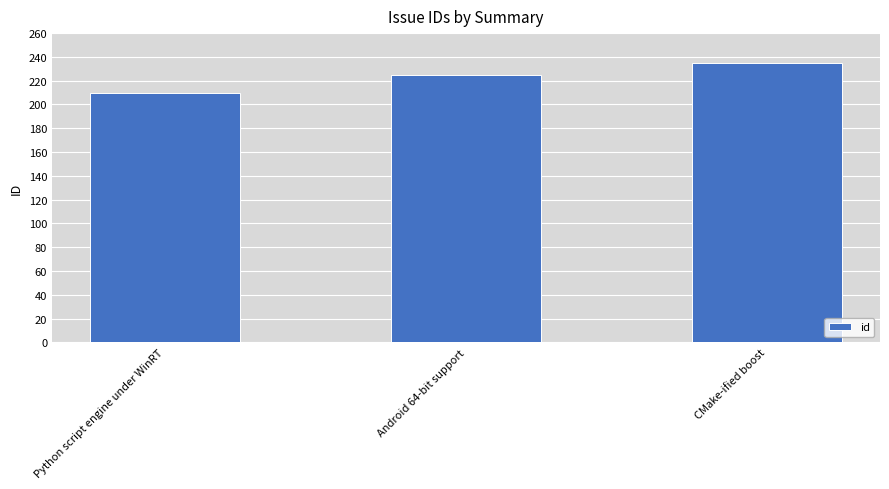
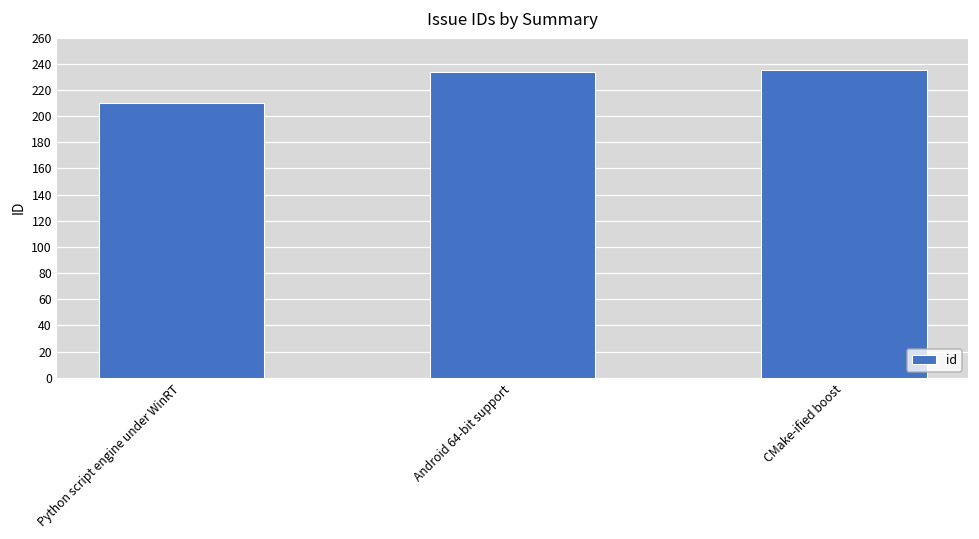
Android 64-bit support: 225 -> 234
